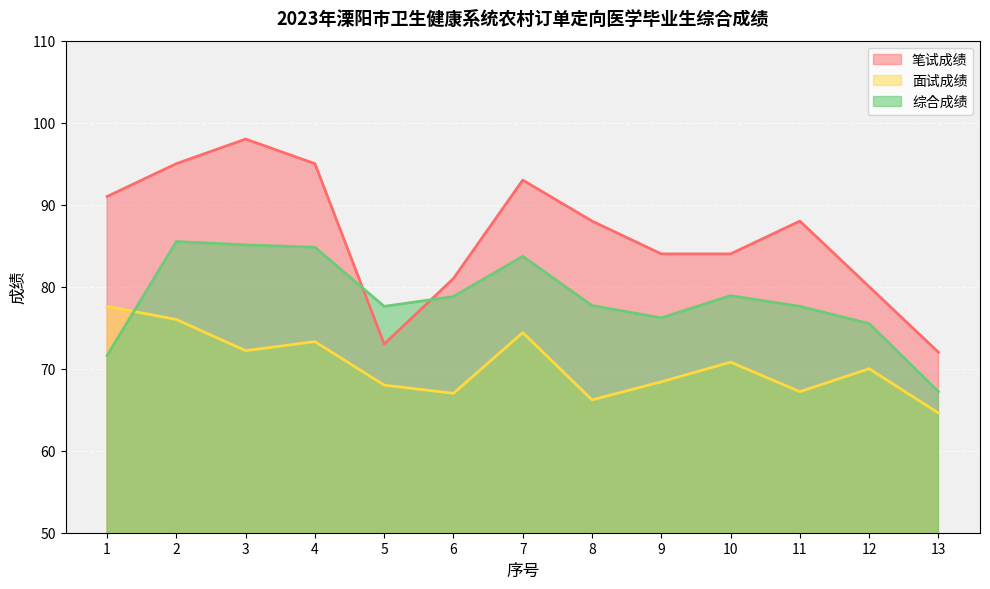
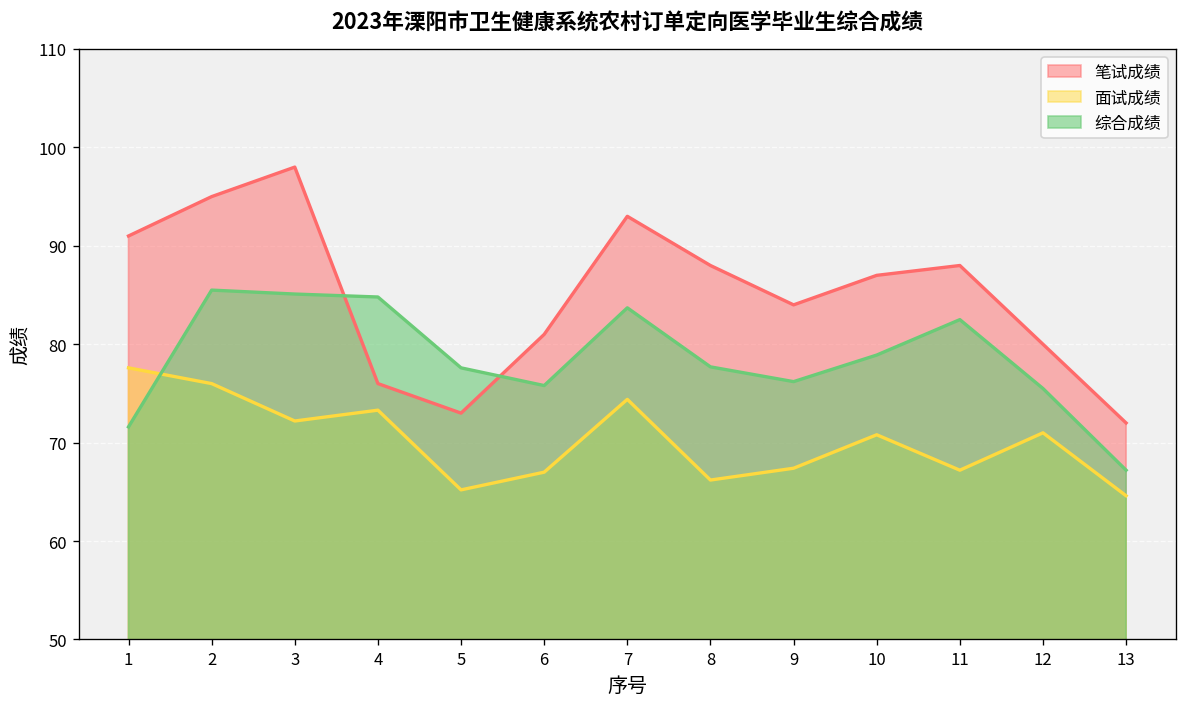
笔试成绩, 4: 95 -> 76
面试成绩, 5: 68 -> 65
综合成绩, 6: 79 -> 76
面试成绩, 9: 68 -> 67
笔试成绩, 10: 84 -> 87
综合成绩, 11: 78 -> 83
面试成绩, 12: 70 -> 71
